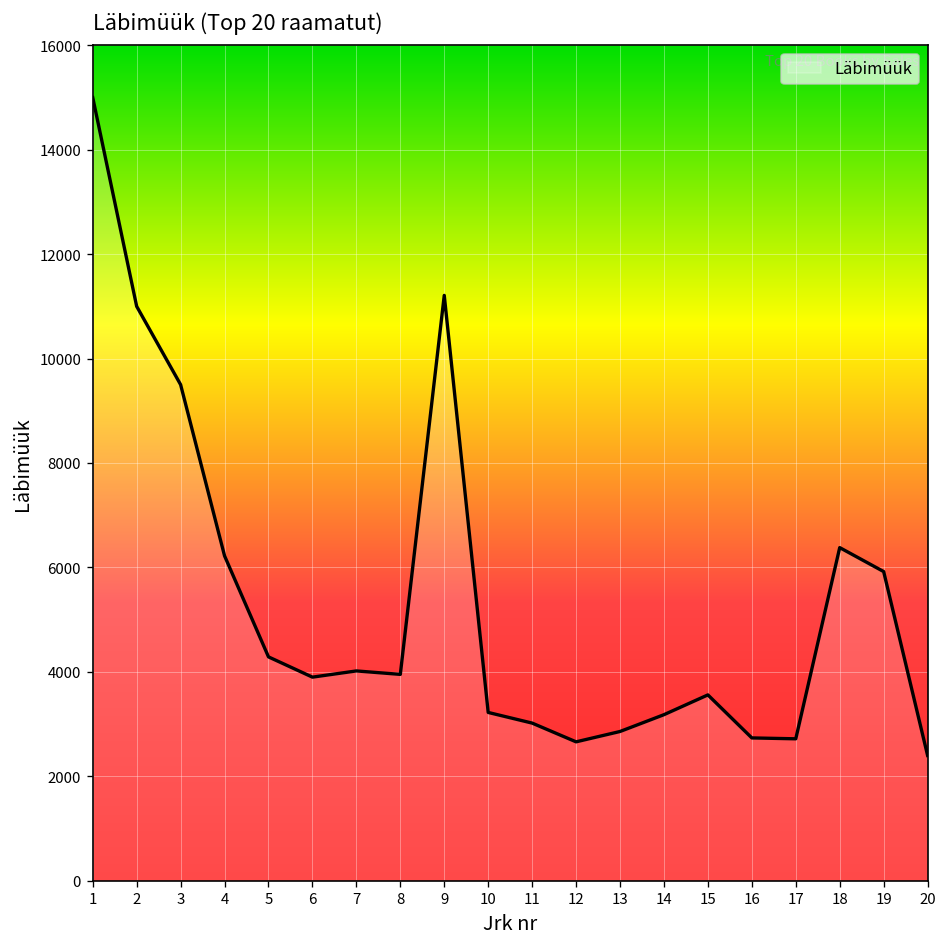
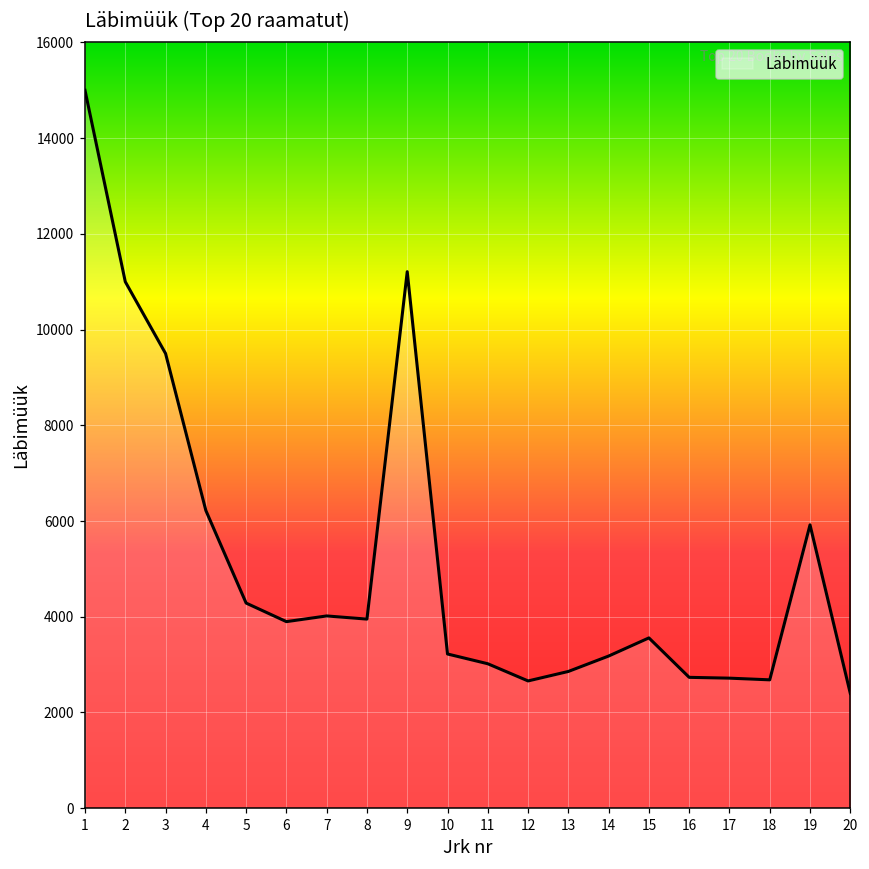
18: 6400 -> 2700
